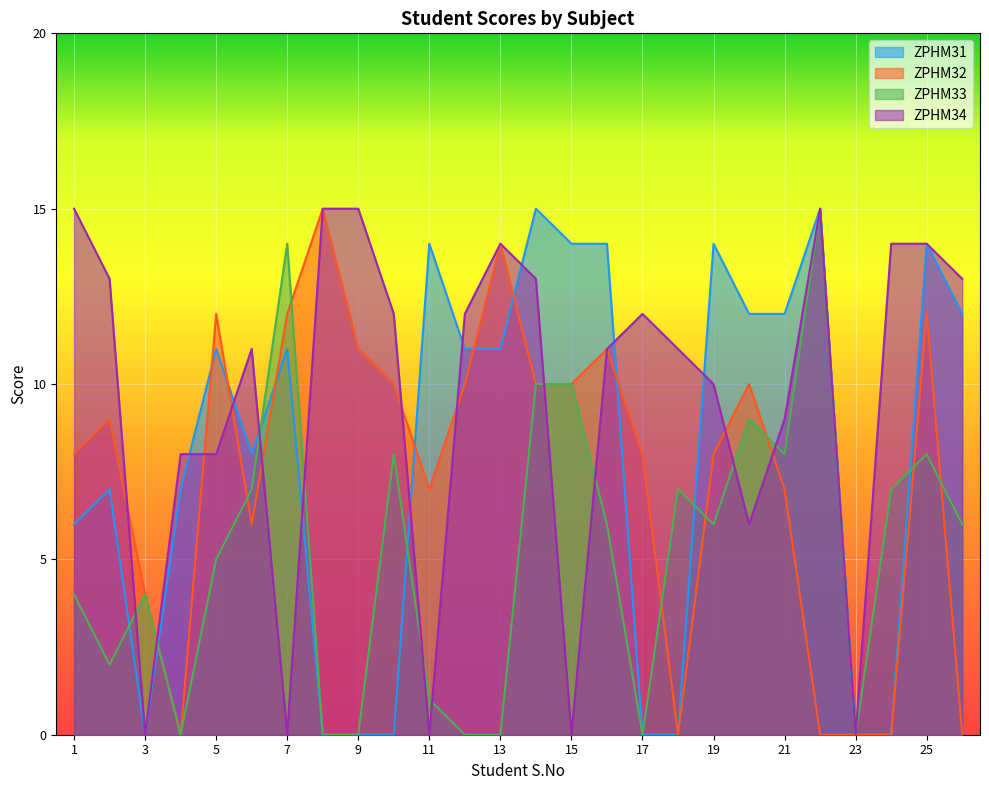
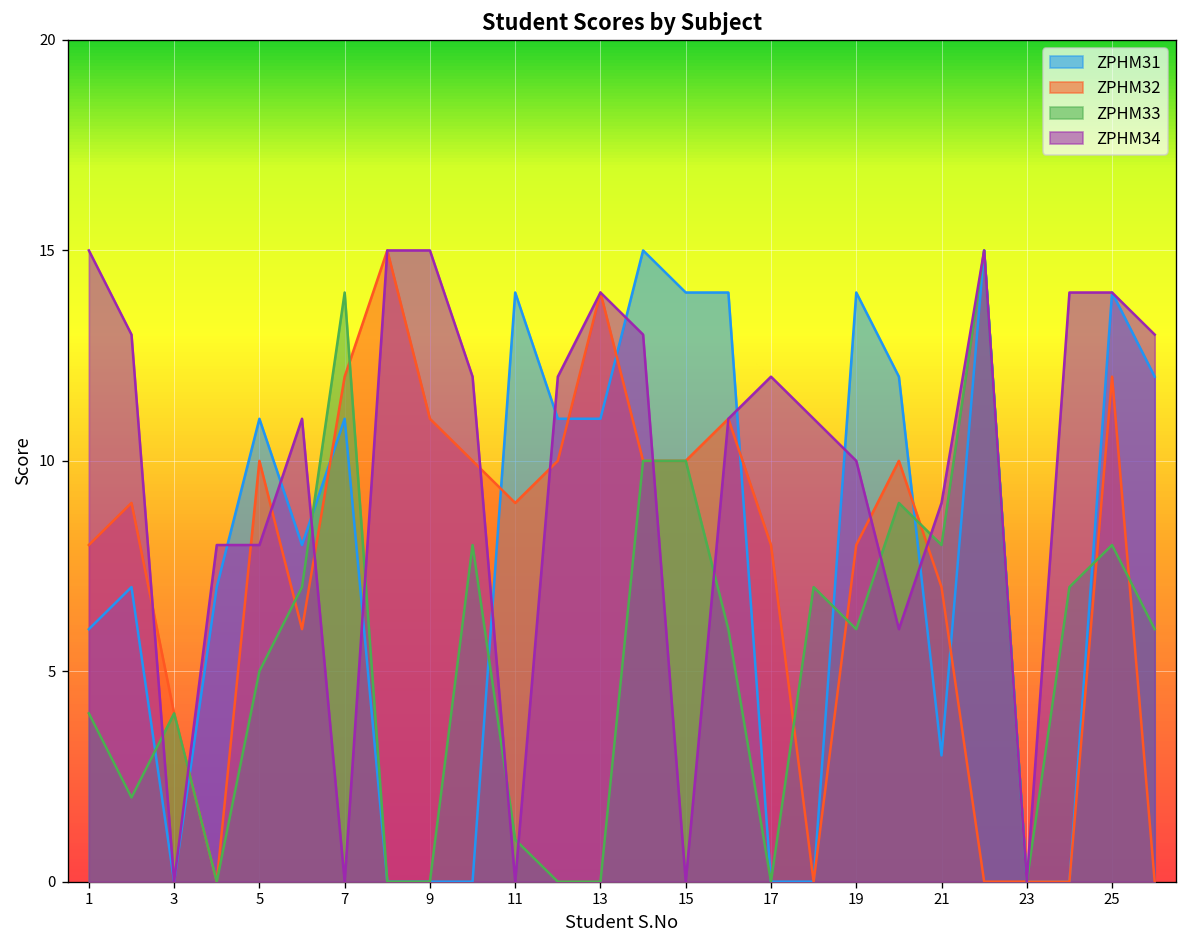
ZPHM32, 5: 12 -> 10
ZPHM32, 11: 7 -> 9
ZPHM31, 21: 12 -> 3
